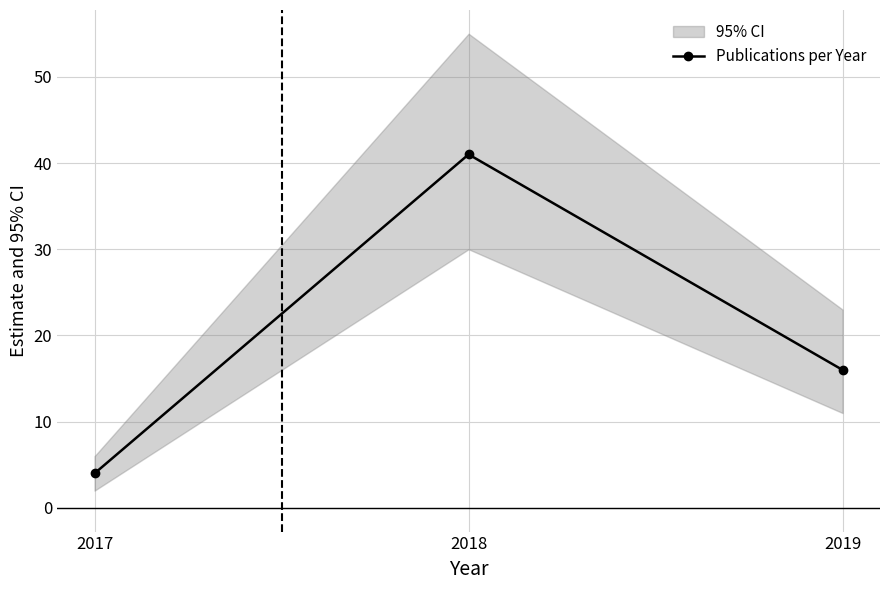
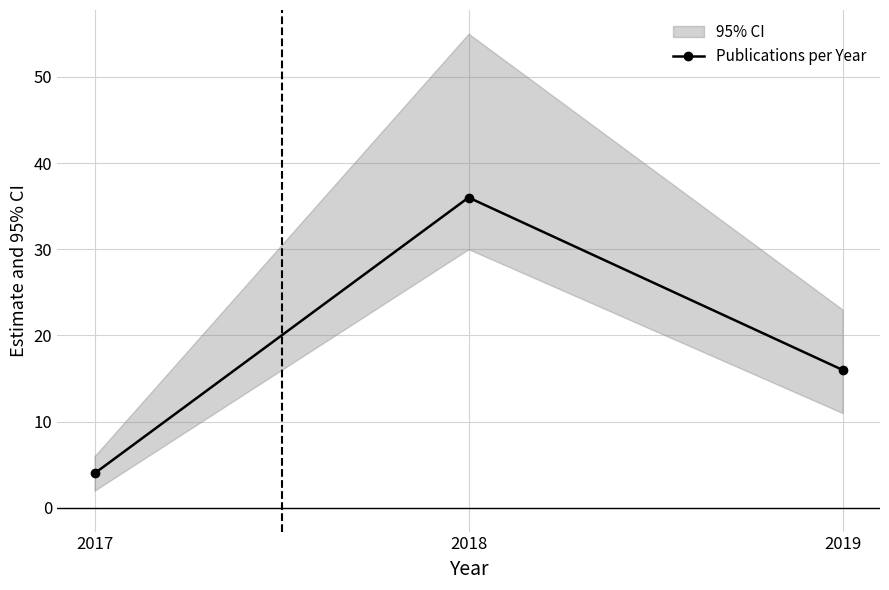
Publications per Year, 2018: 41 -> 36
